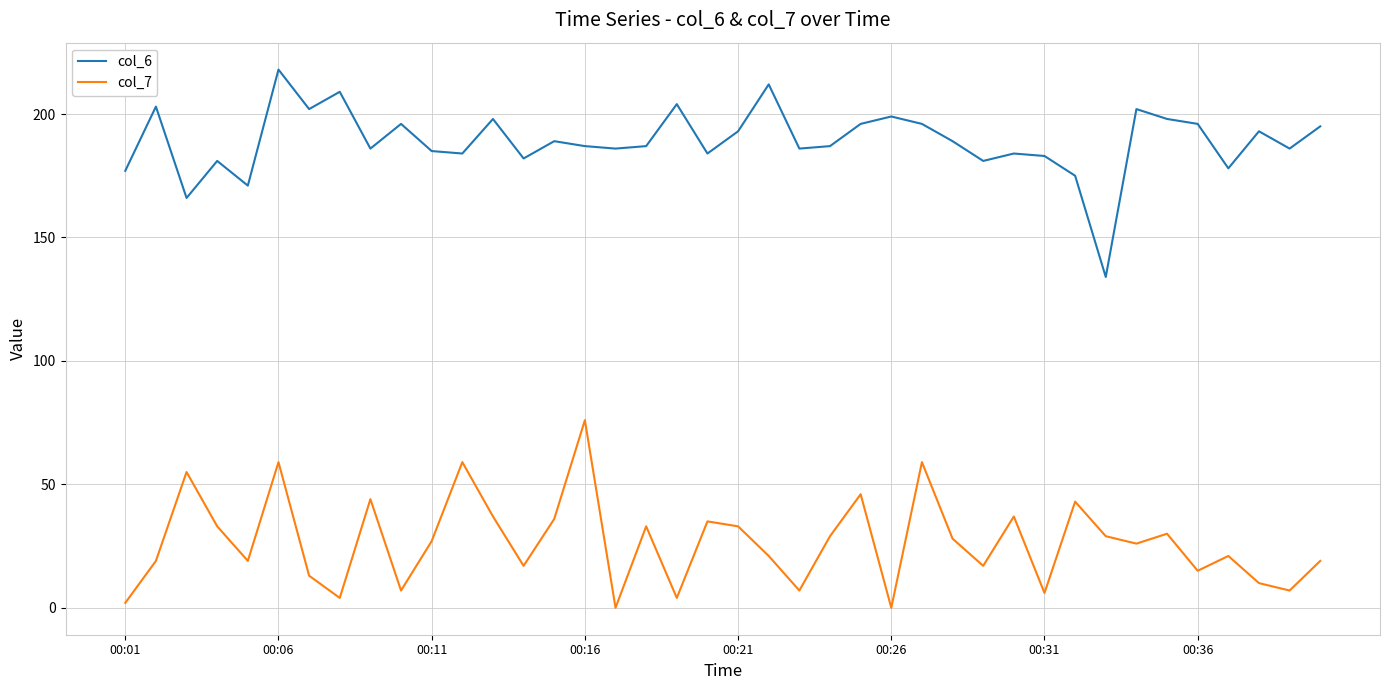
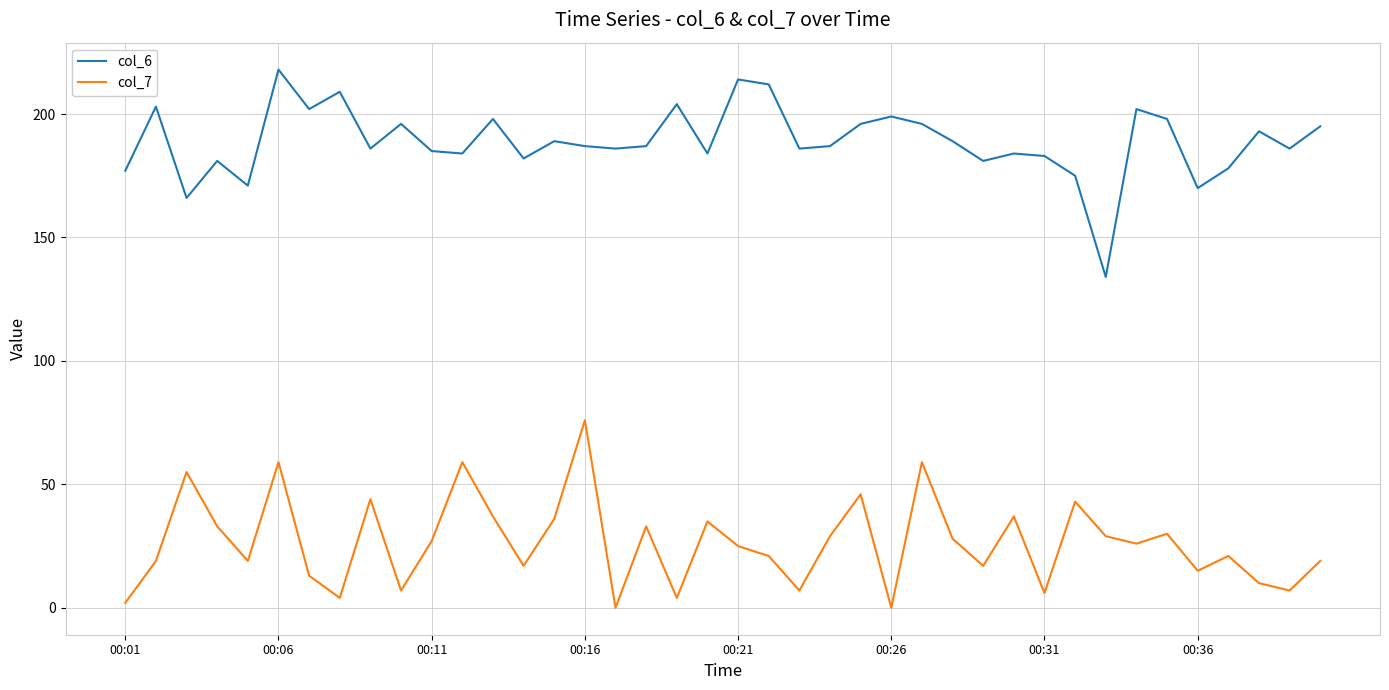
col_6, 00:21: 193 -> 214
col_7, 00:21: 33 -> 25
col_6, 00:36: 196 -> 170
